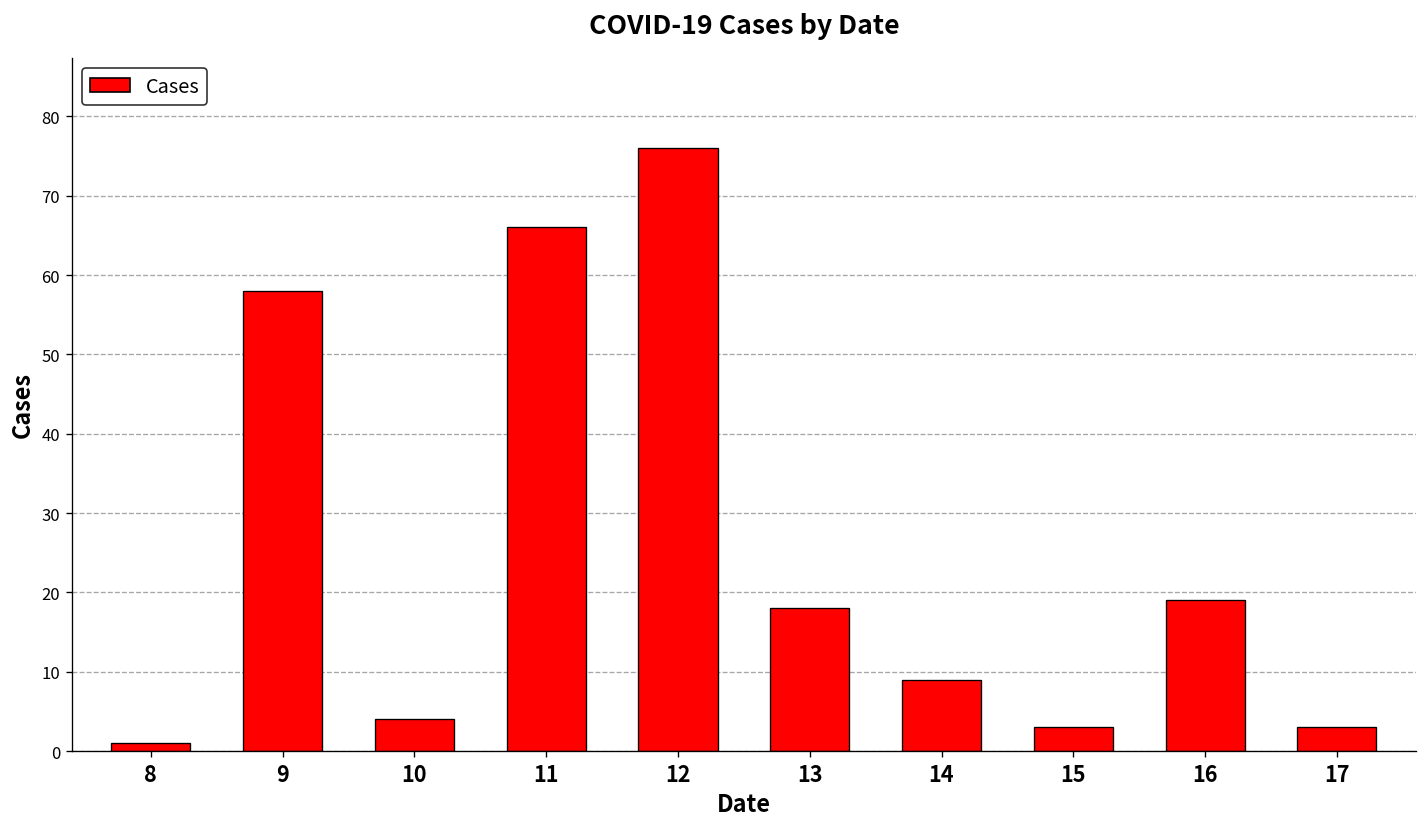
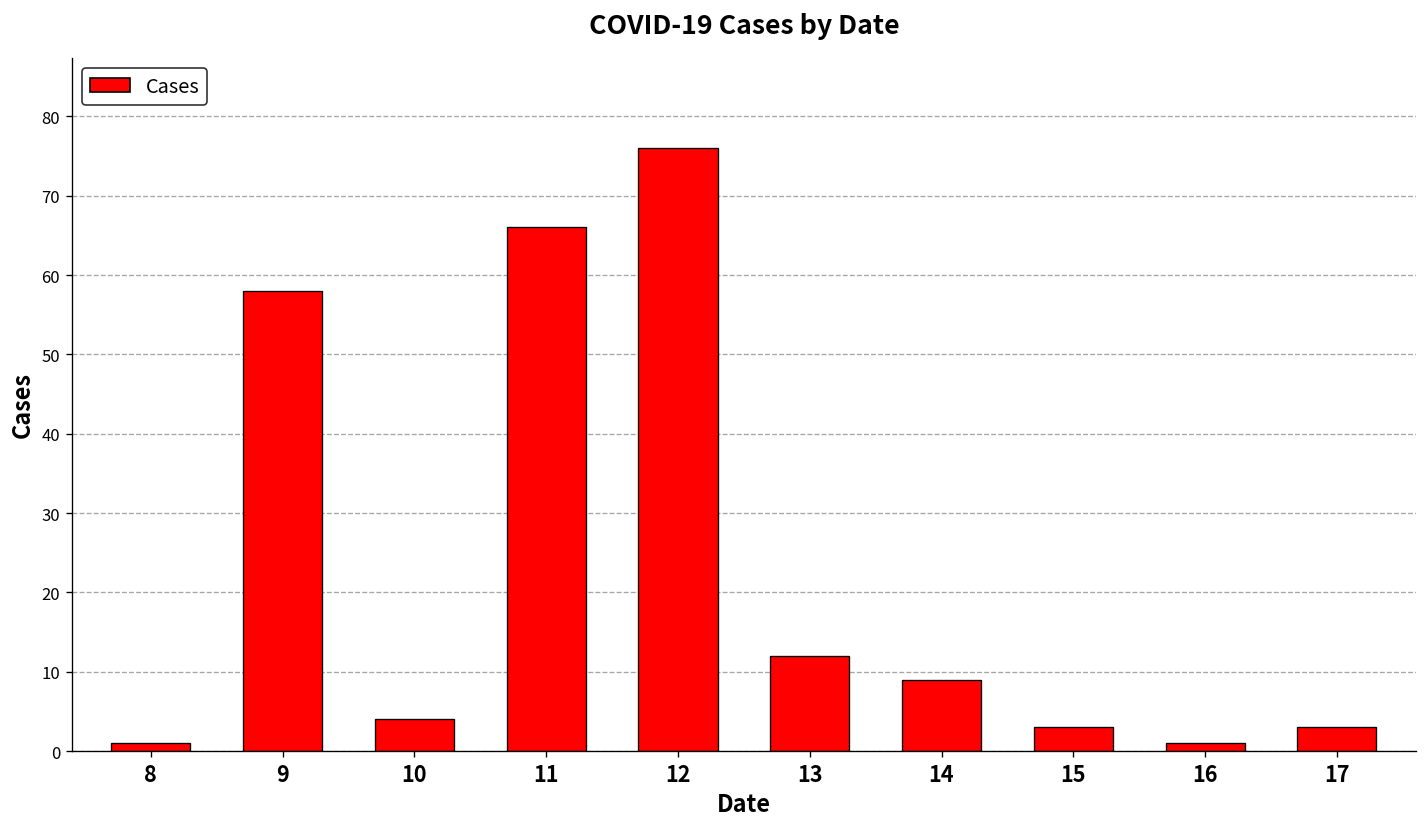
13: 18 -> 12
16: 19 -> 1
